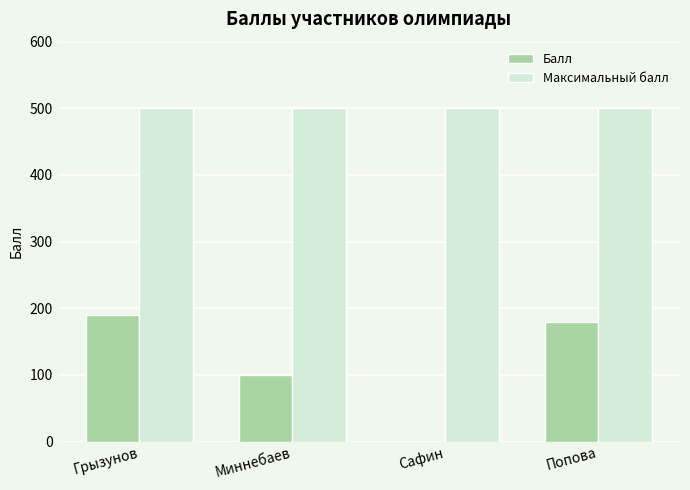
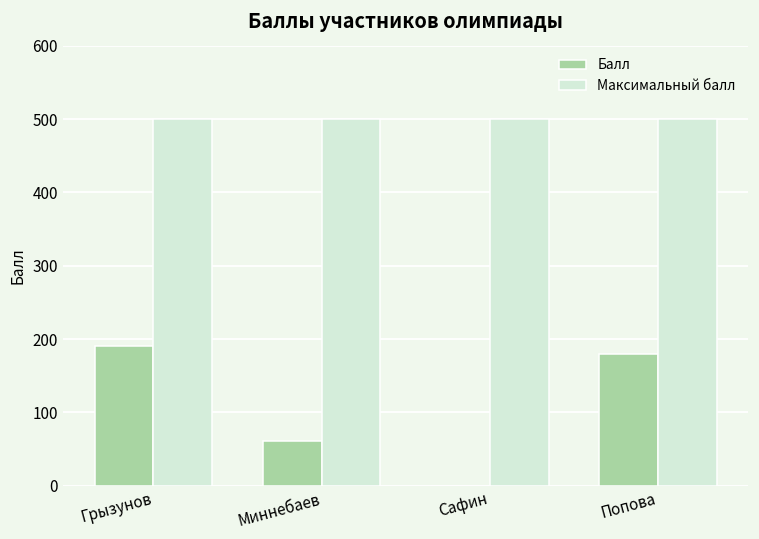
Балл, Миннебаев: 100 -> 60
